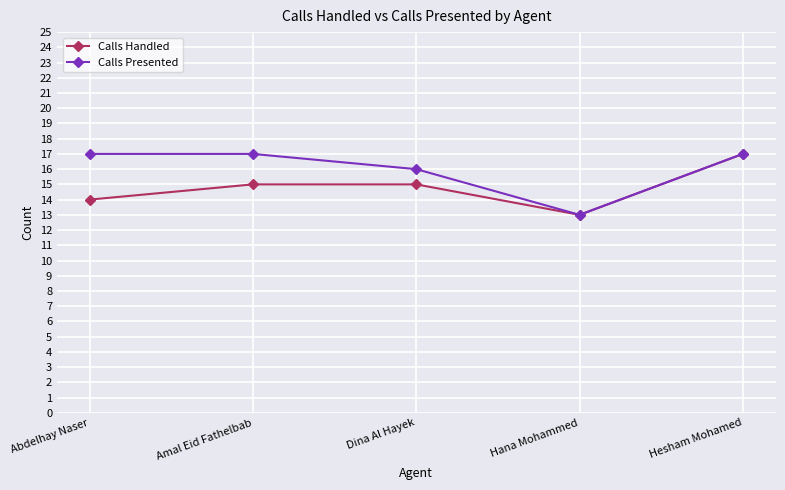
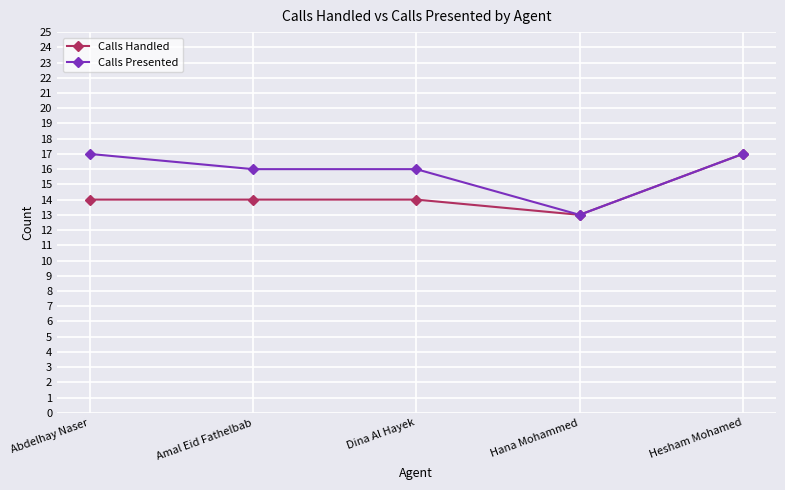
Calls Handled, Amal Eid Fathelbab: 15 -> 14
Calls Presented, Amal Eid Fathelbab: 17 -> 16
Calls Handled, Dina Al Hayek: 15 -> 14
